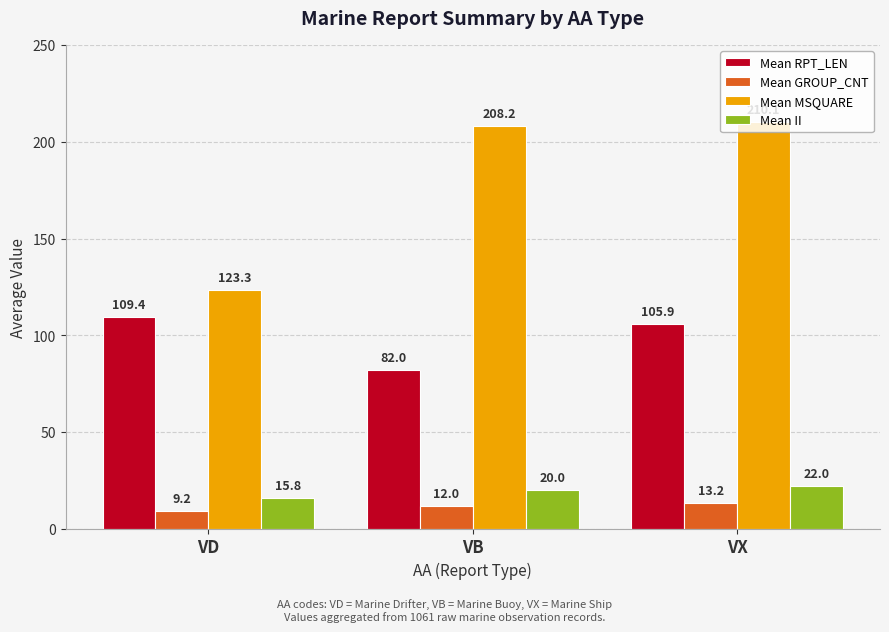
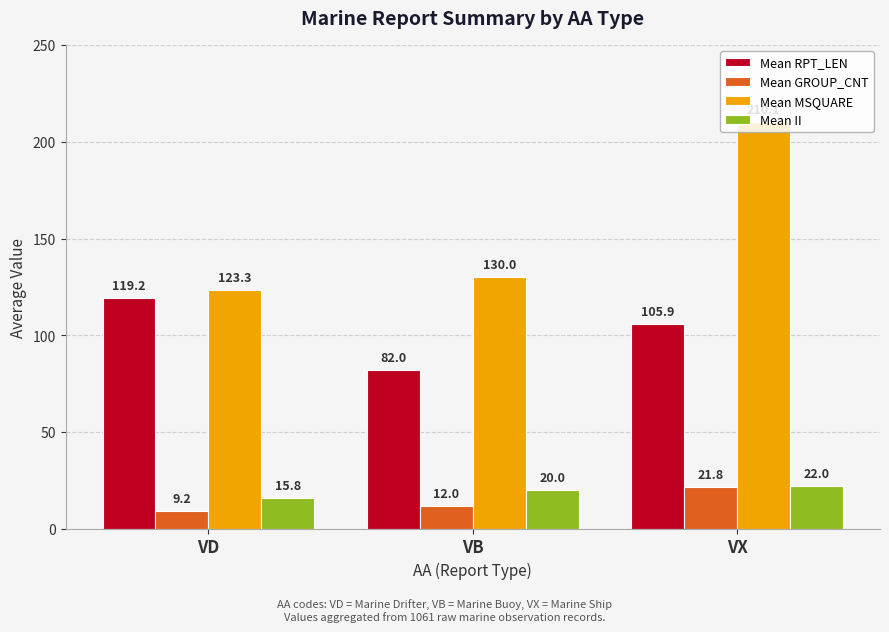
Mean RPT_LEN, VD: 109.4 -> 119.2
Mean MSQUARE, VB: 208.2 -> 130.0
Mean GROUP_CNT, VX: 13.2 -> 21.8
